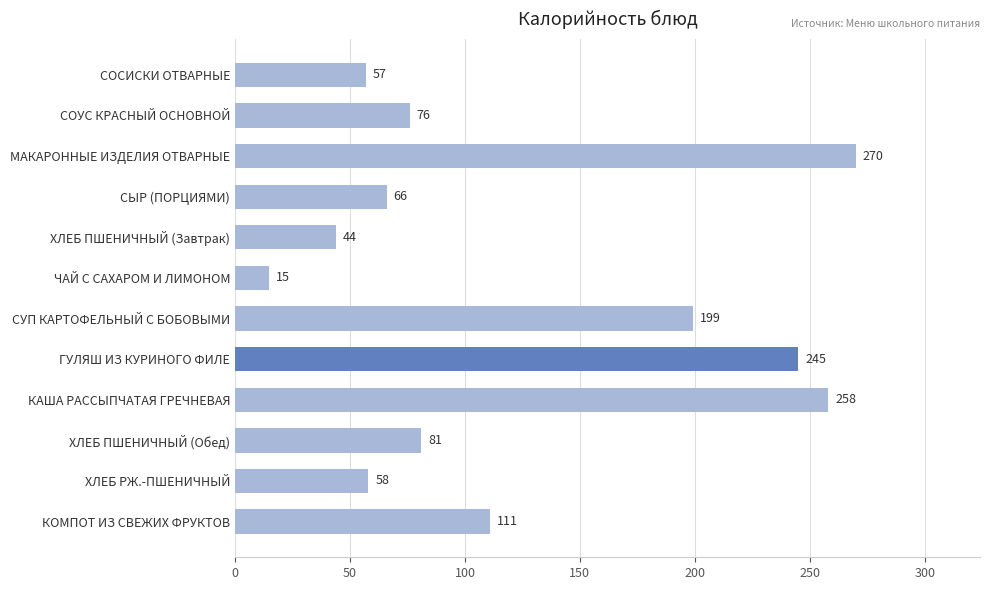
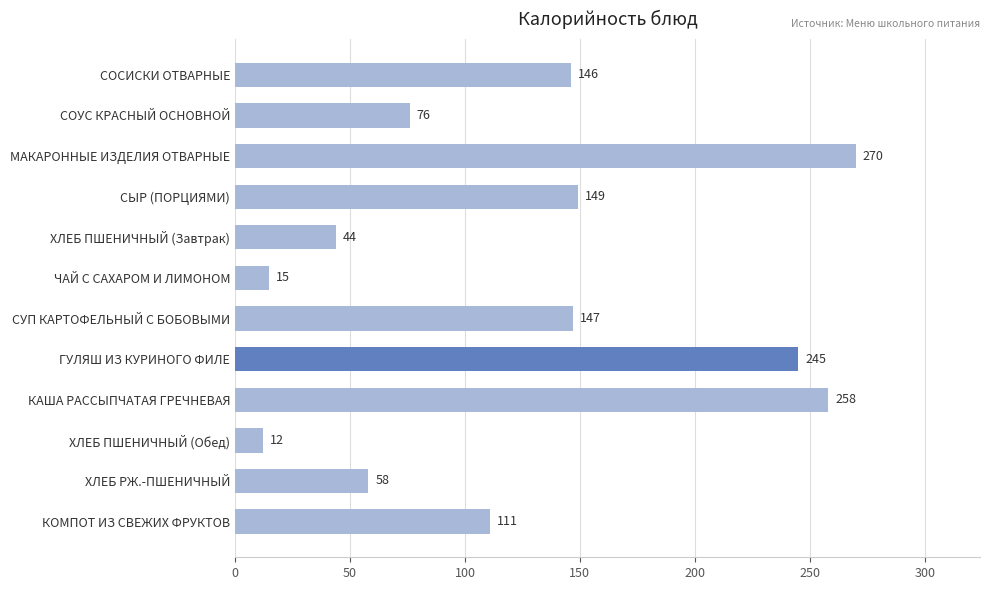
СОСИСКИ ОТВАРНЫЕ: 57 -> 146
СЫР (ПОРЦИЯМИ): 66 -> 149
СУП КАРТОФЕЛЬНЫЙ С БОБОВЫМИ: 199 -> 147
ХЛЕБ ПШЕНИЧНЫЙ (Обед): 81 -> 12
